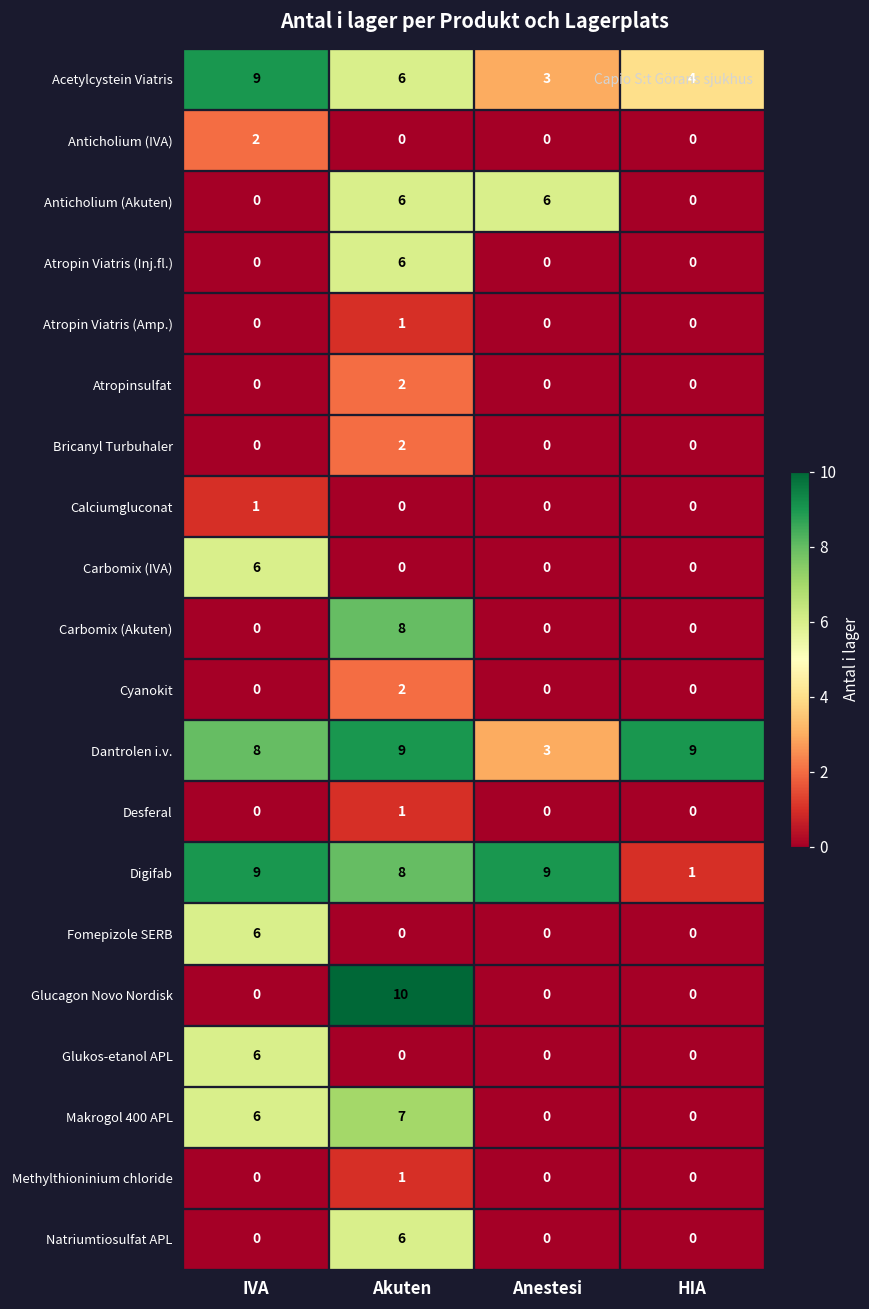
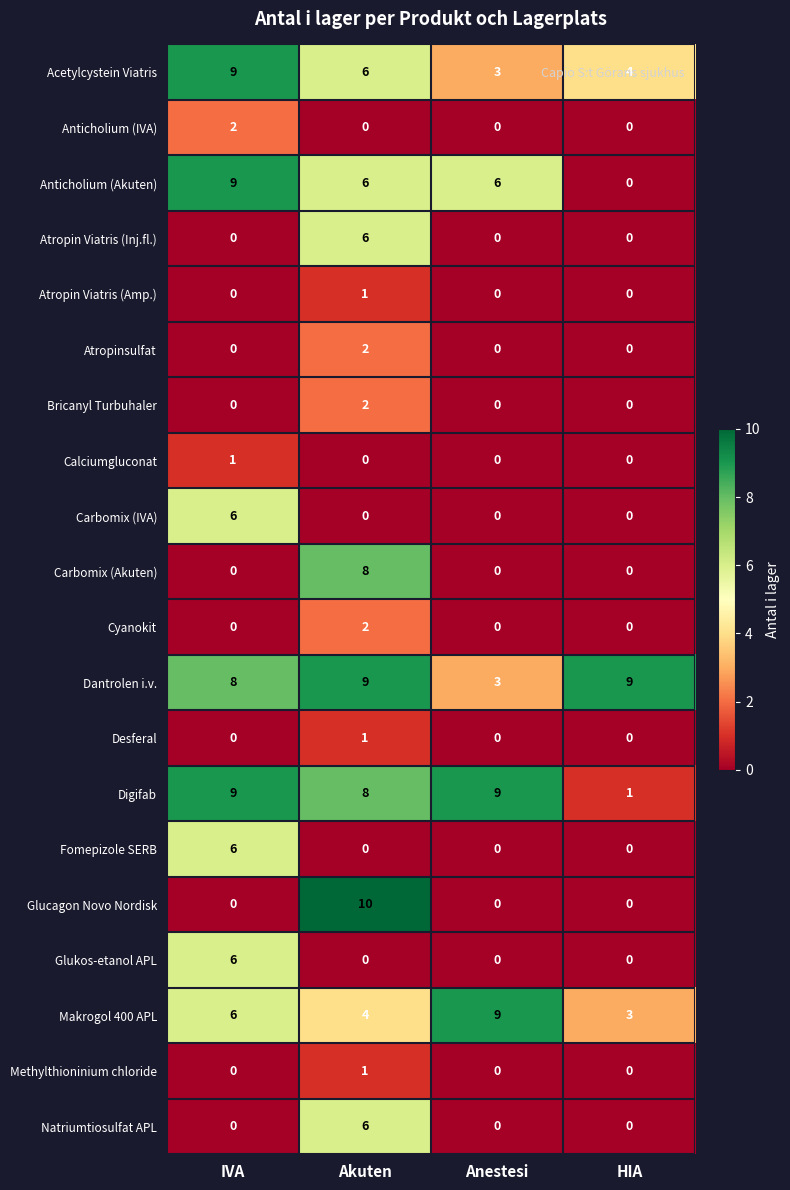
Anticholium (Akuten), IVA: 0 -> 9
Makrogol 400 APL, Akuten: 7 -> 4
Makrogol 400 APL, Anestesi: 0 -> 9
Makrogol 400 APL, HIA: 0 -> 3
